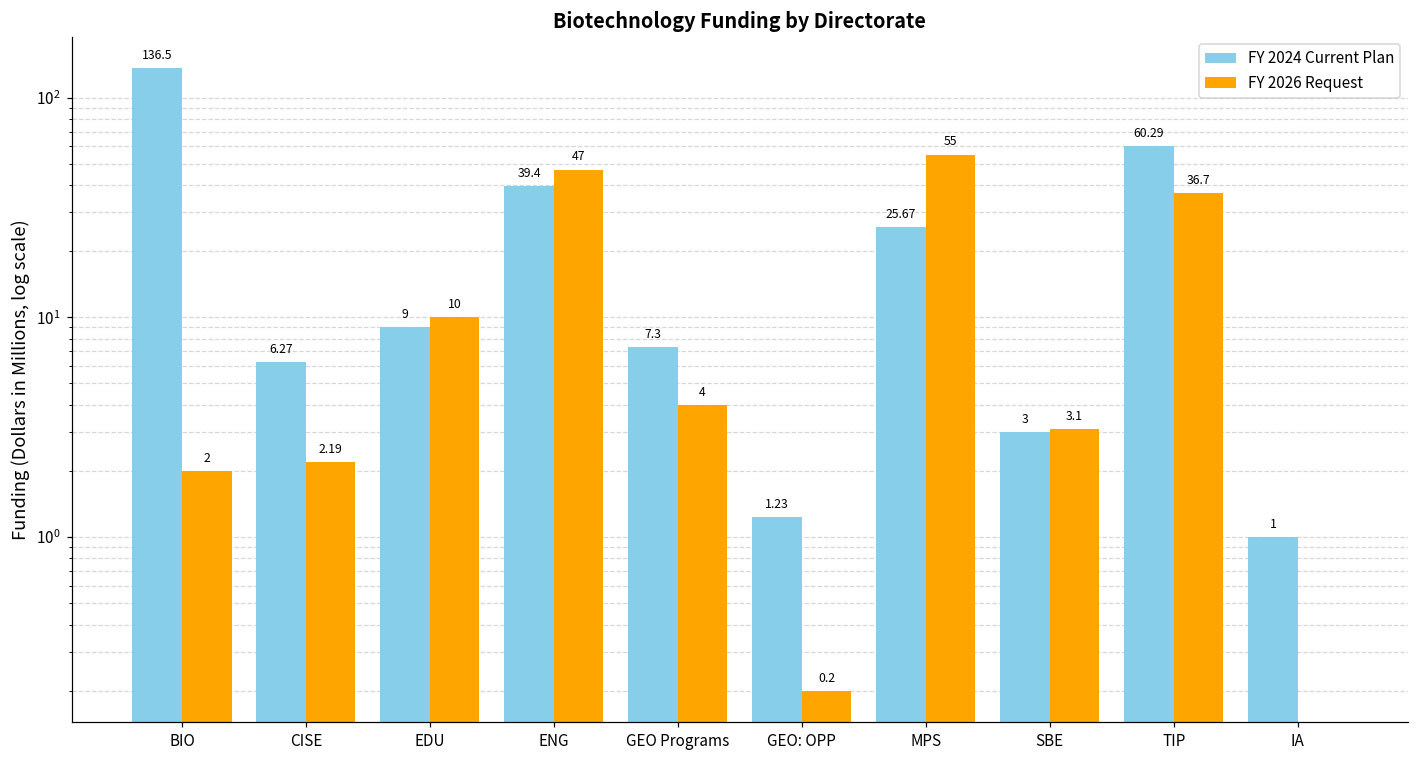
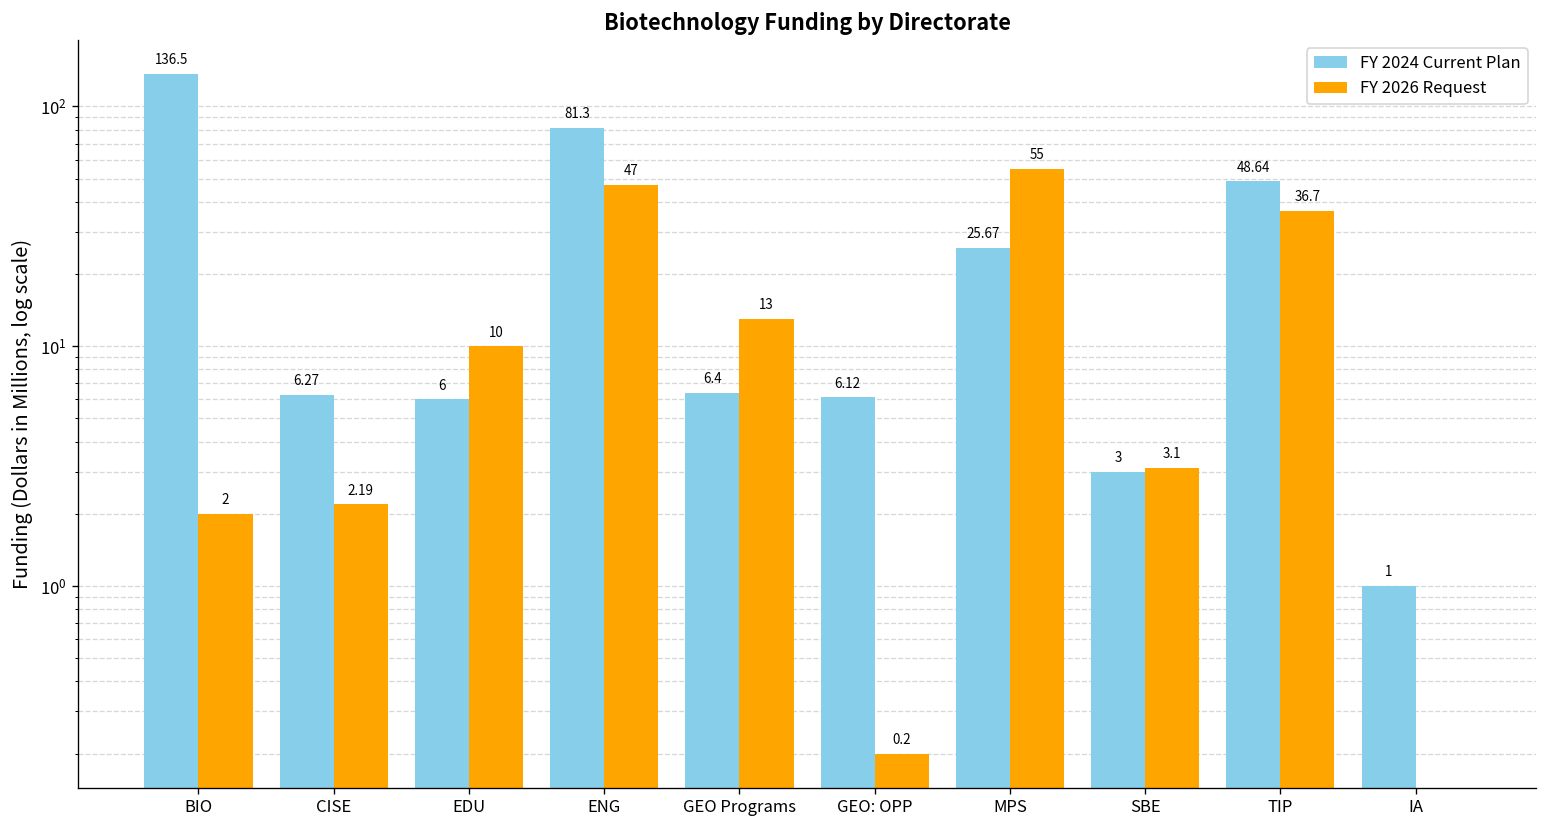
FY 2024 Current Plan, EDU: 9 -> 6
FY 2024 Current Plan, ENG: 39.4 -> 81.3
FY 2024 Current Plan, GEO Programs: 7.3 -> 6.4
FY 2026 Request, GEO Programs: 4 -> 13
FY 2024 Current Plan, GEO: OPP: 1.23 -> 6.12
FY 2024 Current Plan, TIP: 60.29 -> 48.64
